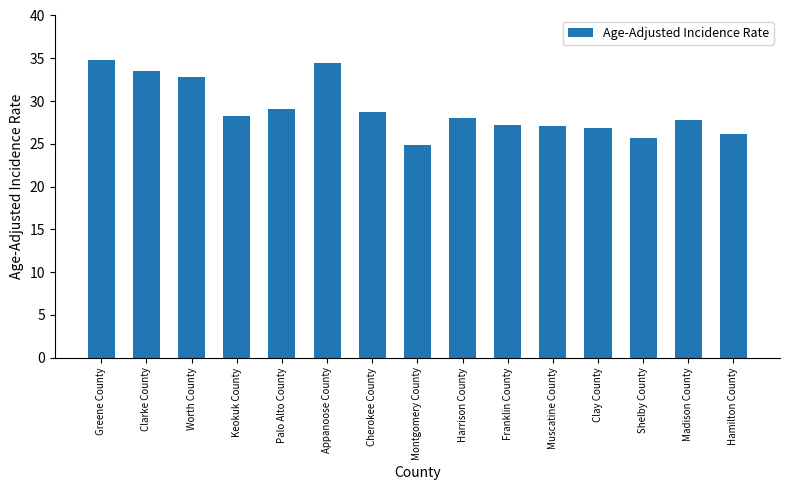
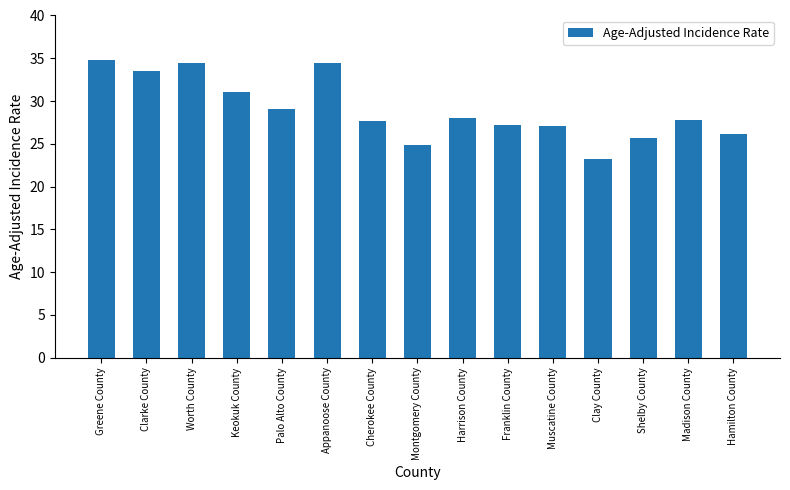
Worth County: 33 -> 34
Keokuk County: 28 -> 31
Cherokee County: 29 -> 28
Clay County: 27 -> 23
